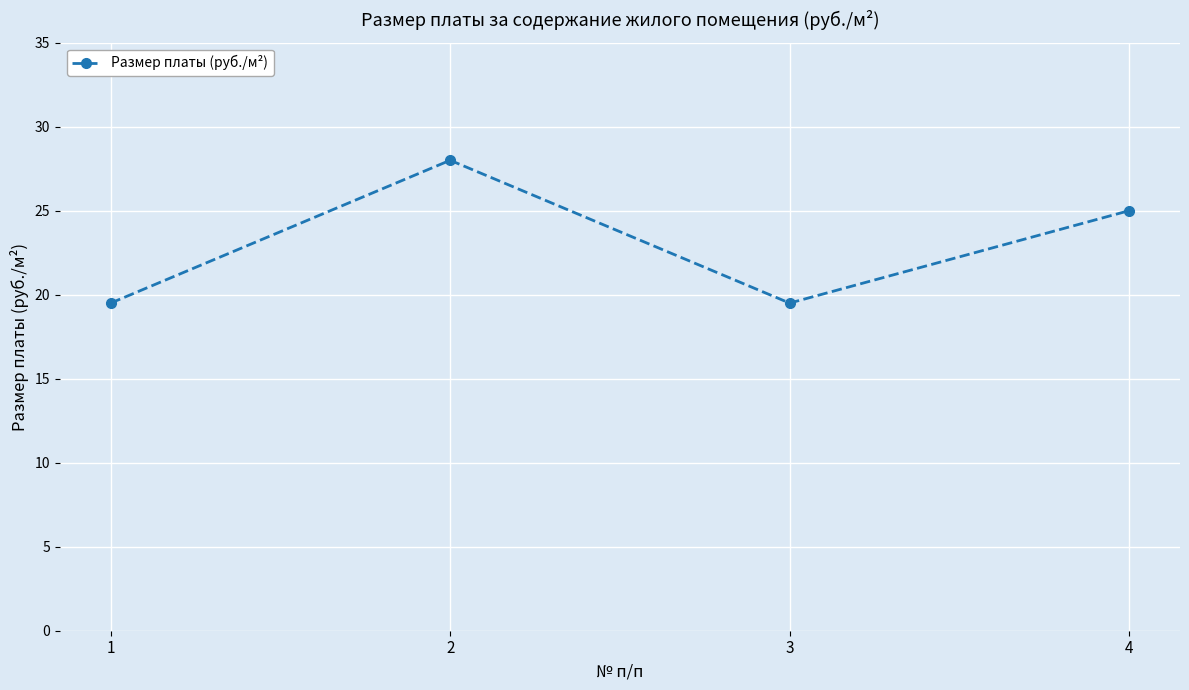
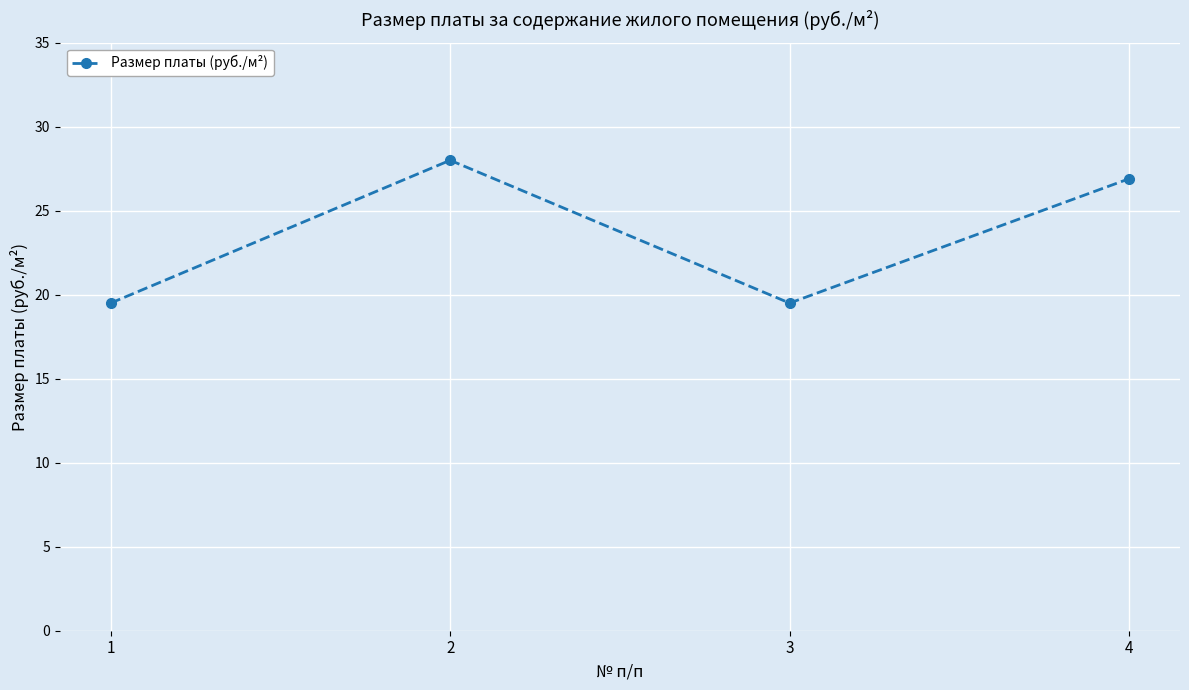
4: 25.0 -> 26.9
